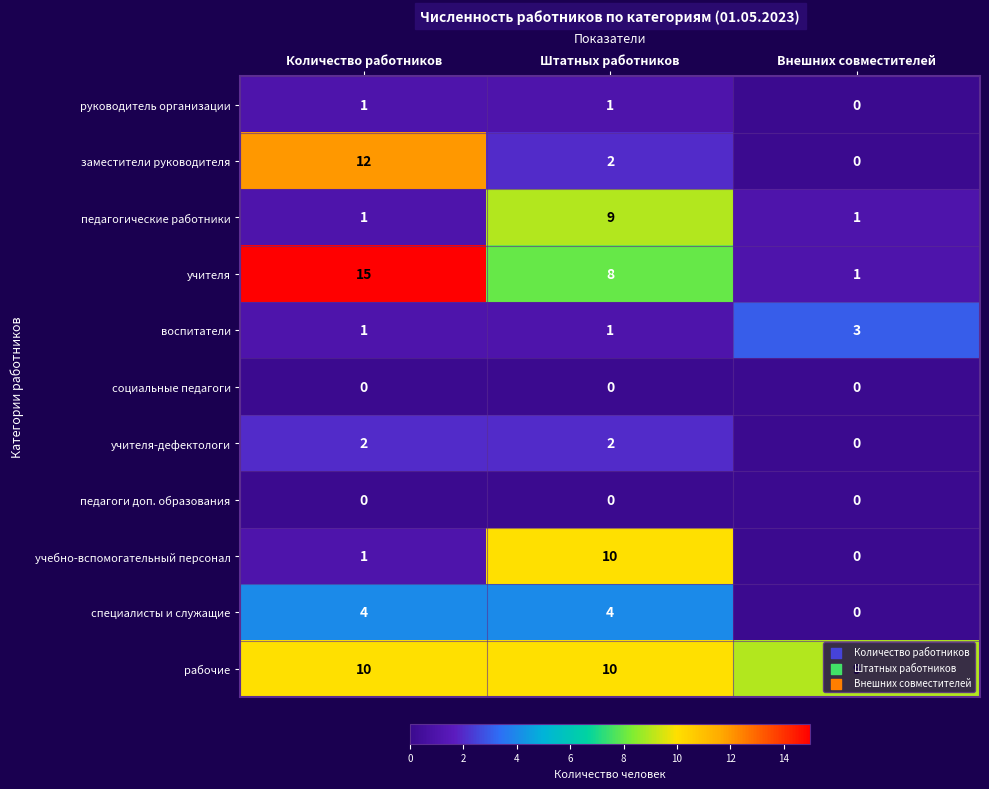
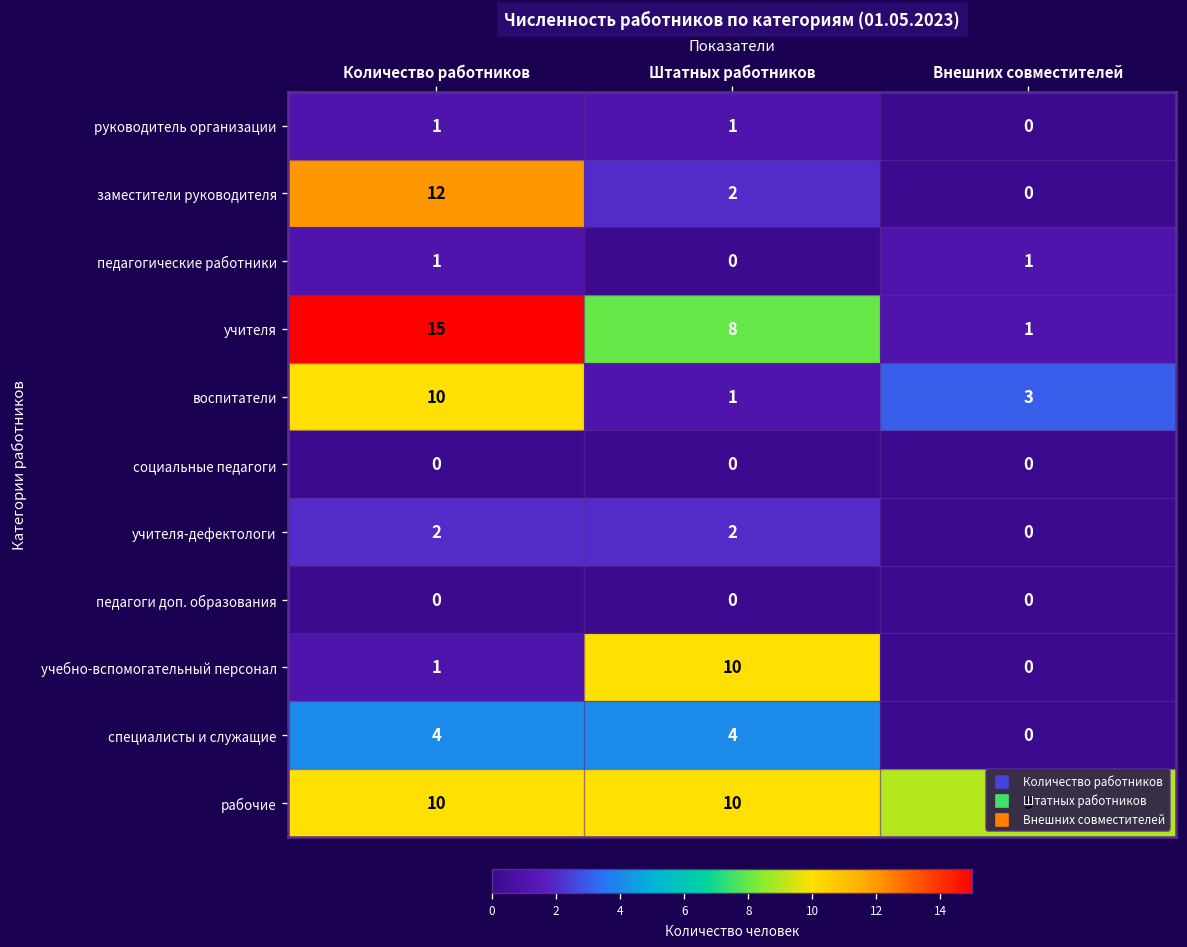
педагогические работники, Штатных работников: 9 -> 0
воспитатели, Количество работников: 1 -> 10
